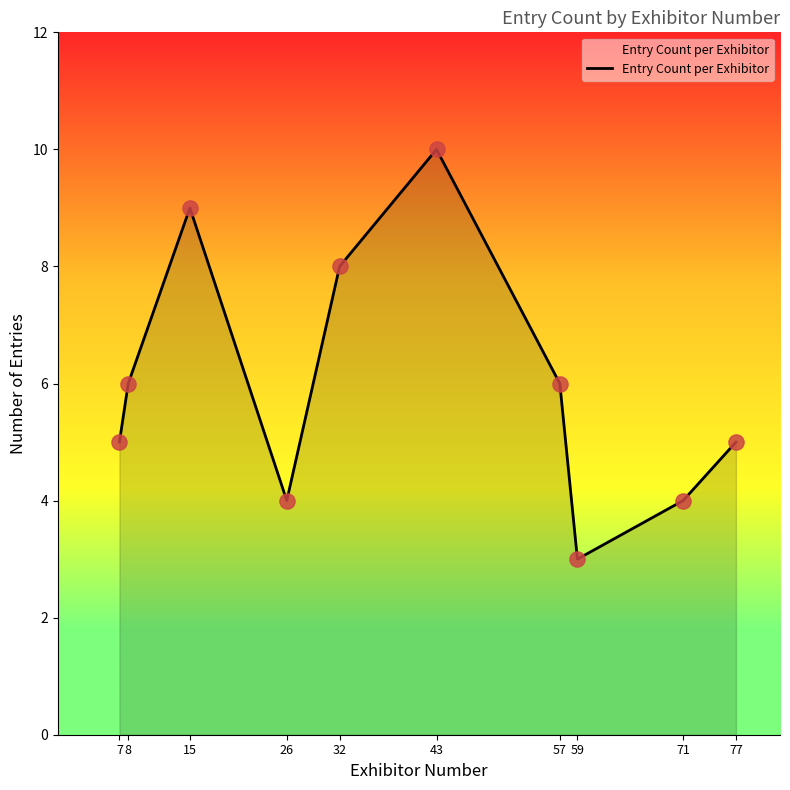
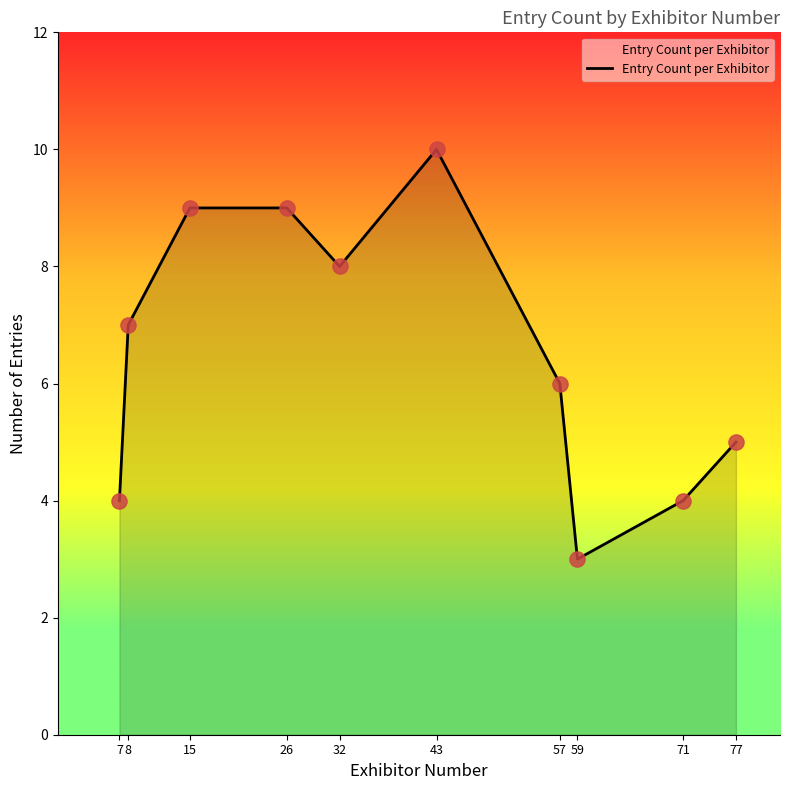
7: 5 -> 4
8: 6 -> 7
26: 4 -> 9
